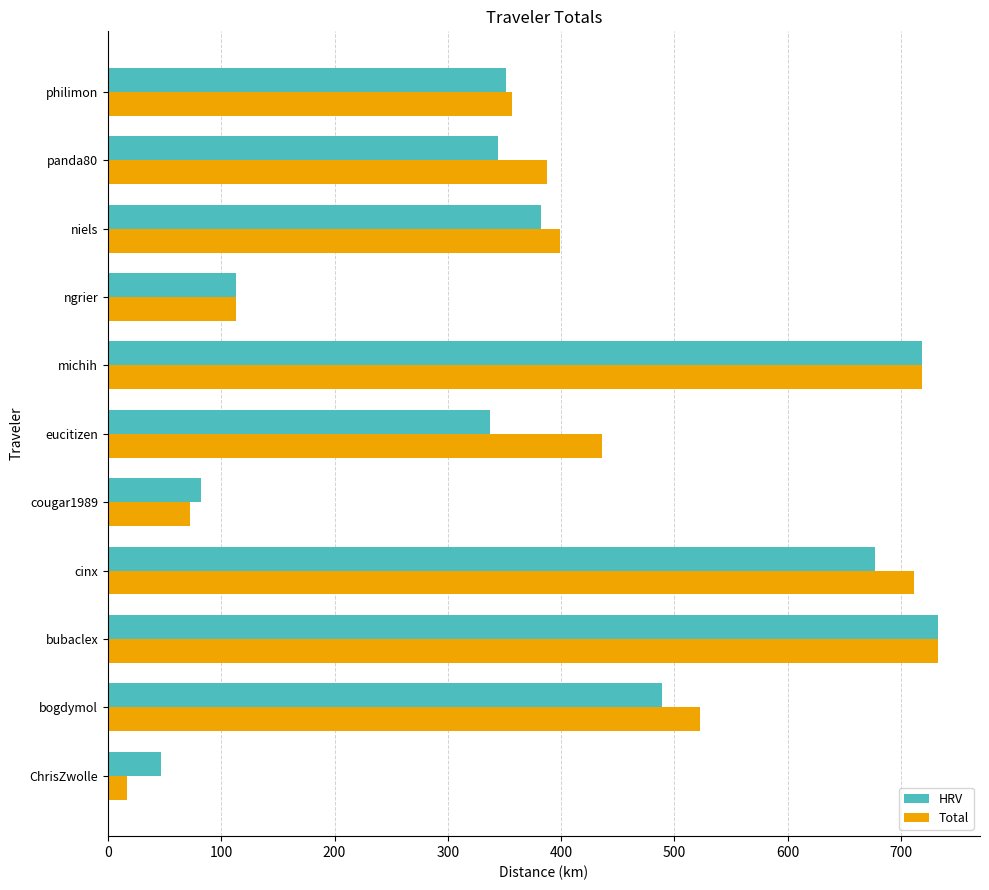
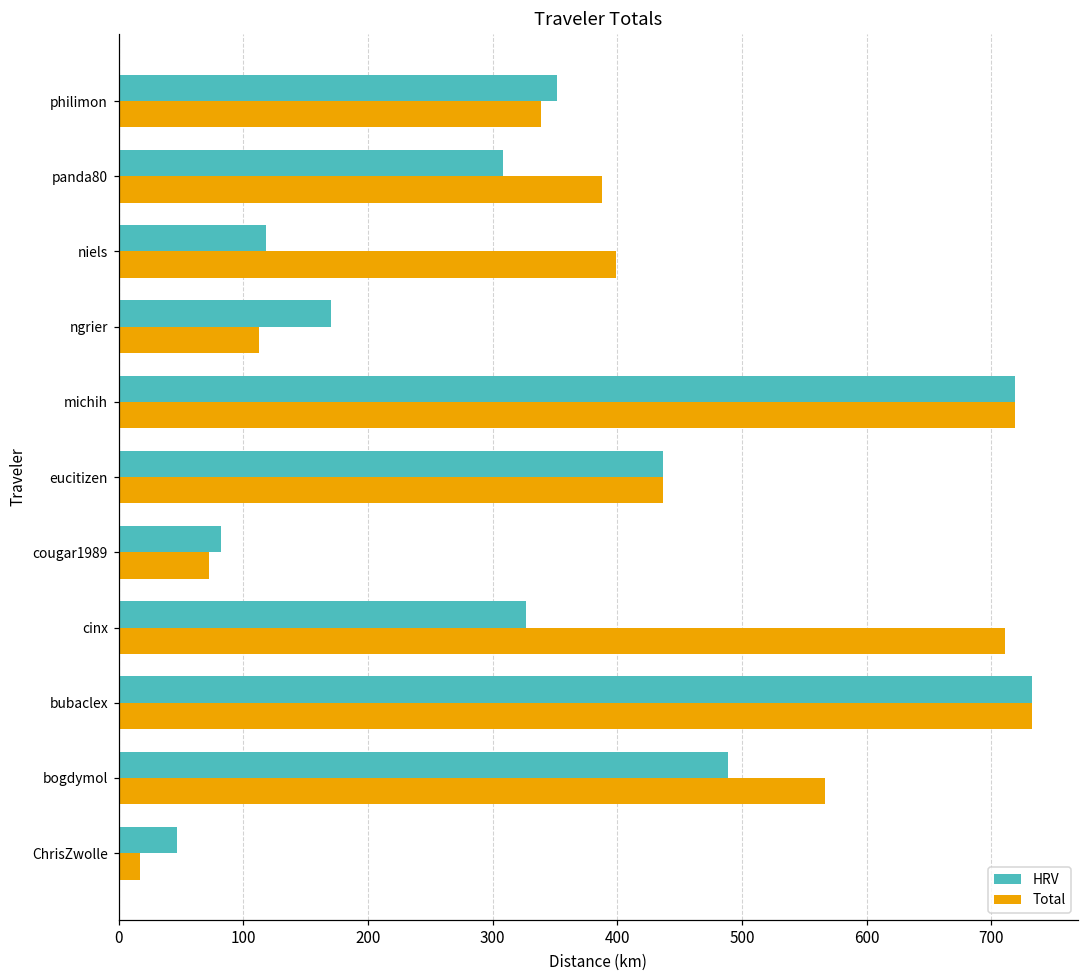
Total, philimon: 357 -> 339
HRV, panda80: 345 -> 308
HRV, niels: 382 -> 118
HRV, ngrier: 113 -> 171
HRV, eucitizen: 337 -> 437
HRV, cinx: 677 -> 327
Total, bogdymol: 523 -> 566
